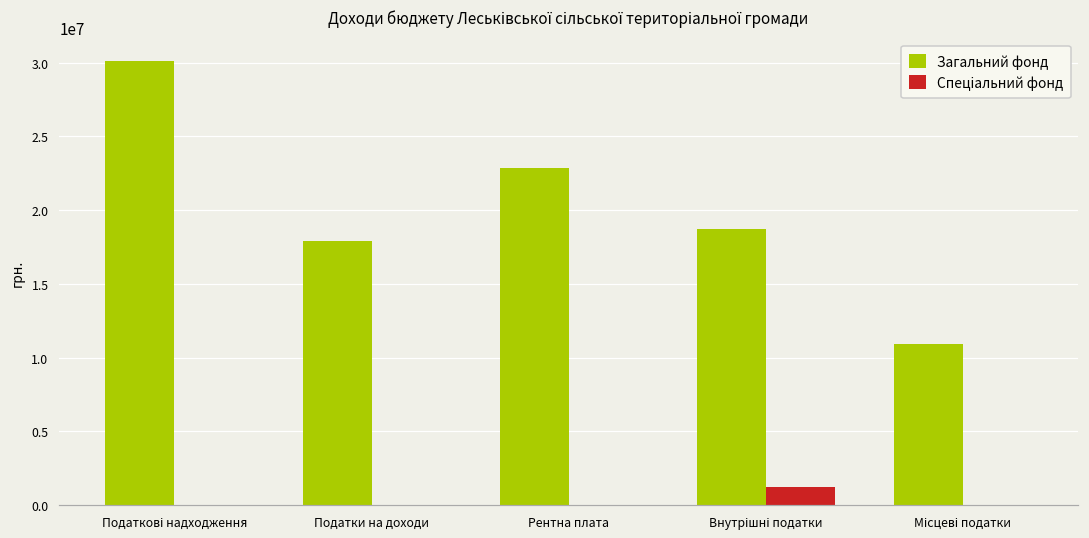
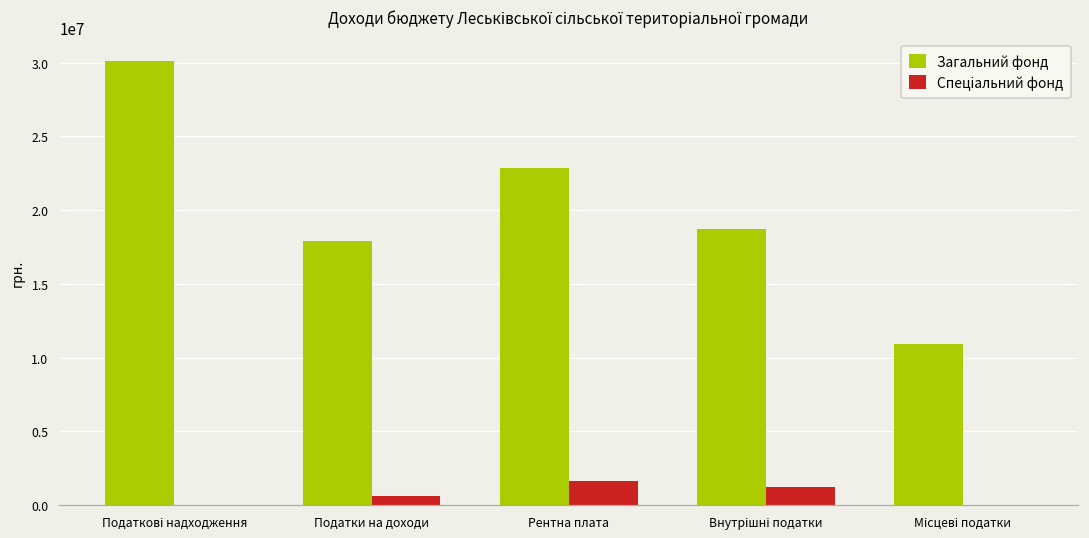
Спеціальний фонд, Податки на доходи: 0 -> 600000
Спеціальний фонд, Рентна плата: 0 -> 1700000
